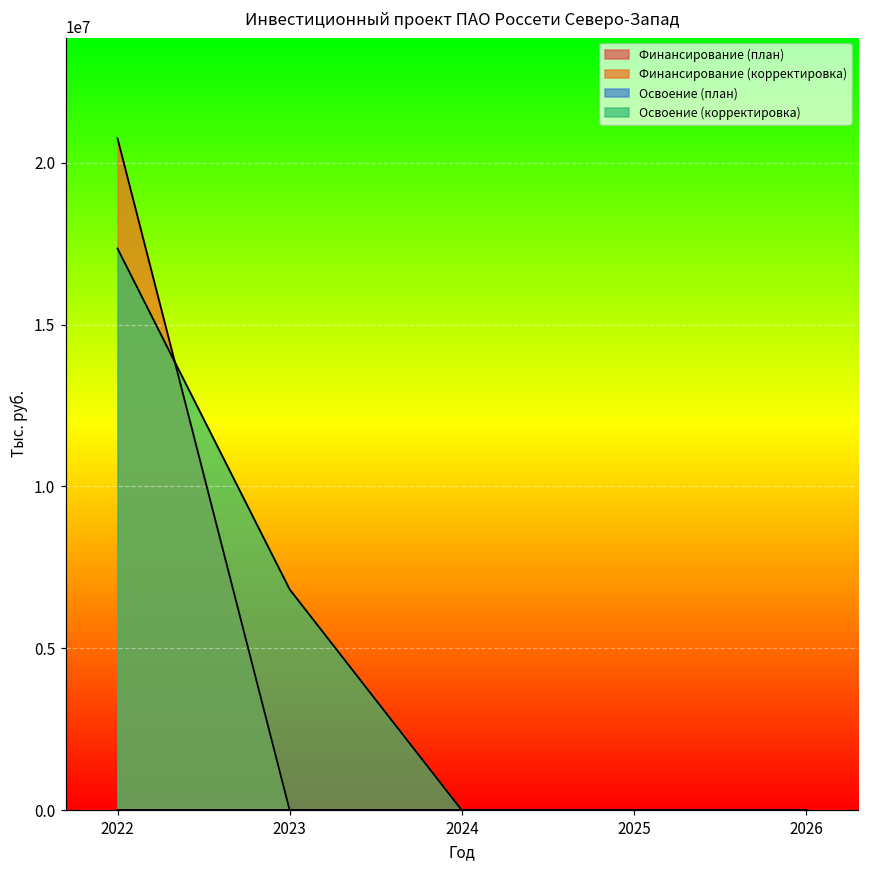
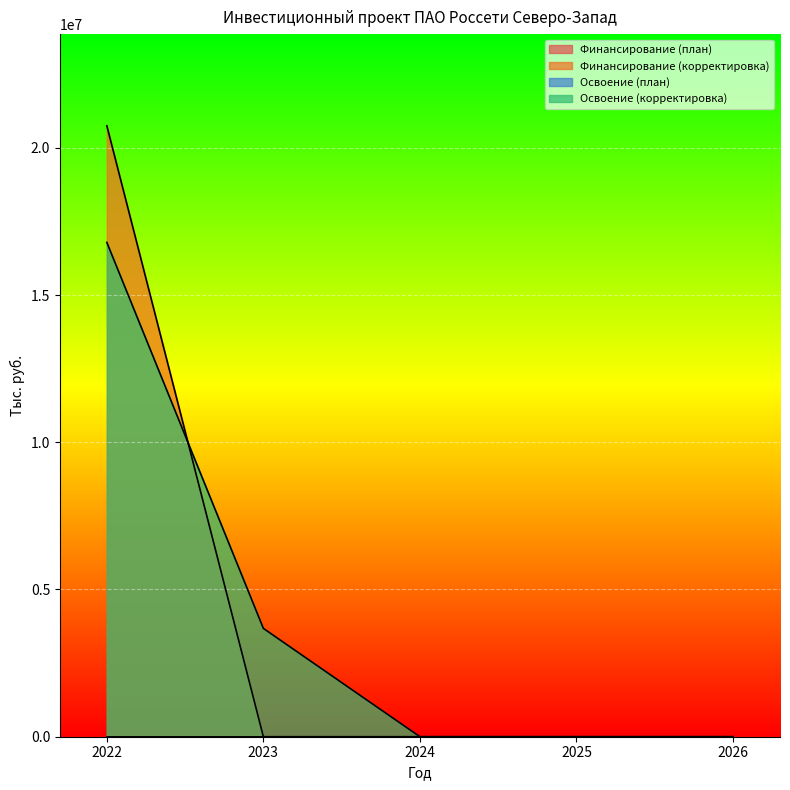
Освоение (корректировка), 2022: 17300000 -> 16800000
Освоение (корректировка), 2023: 6800000 -> 3700000
